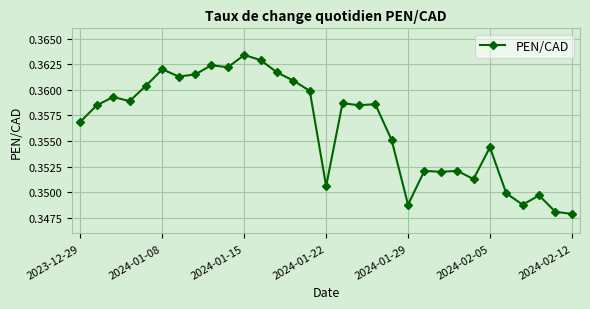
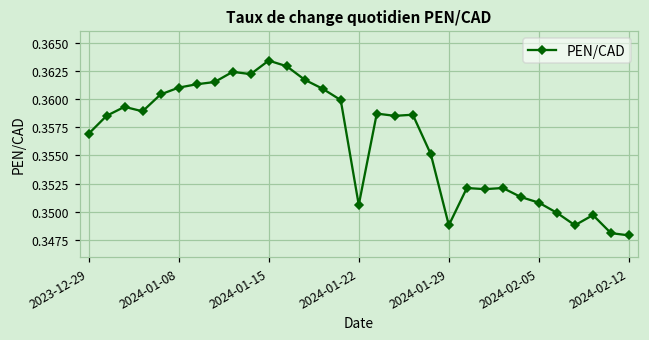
2024-01-08: 0.362 -> 0.361
2024-02-05: 0.3544 -> 0.3508
